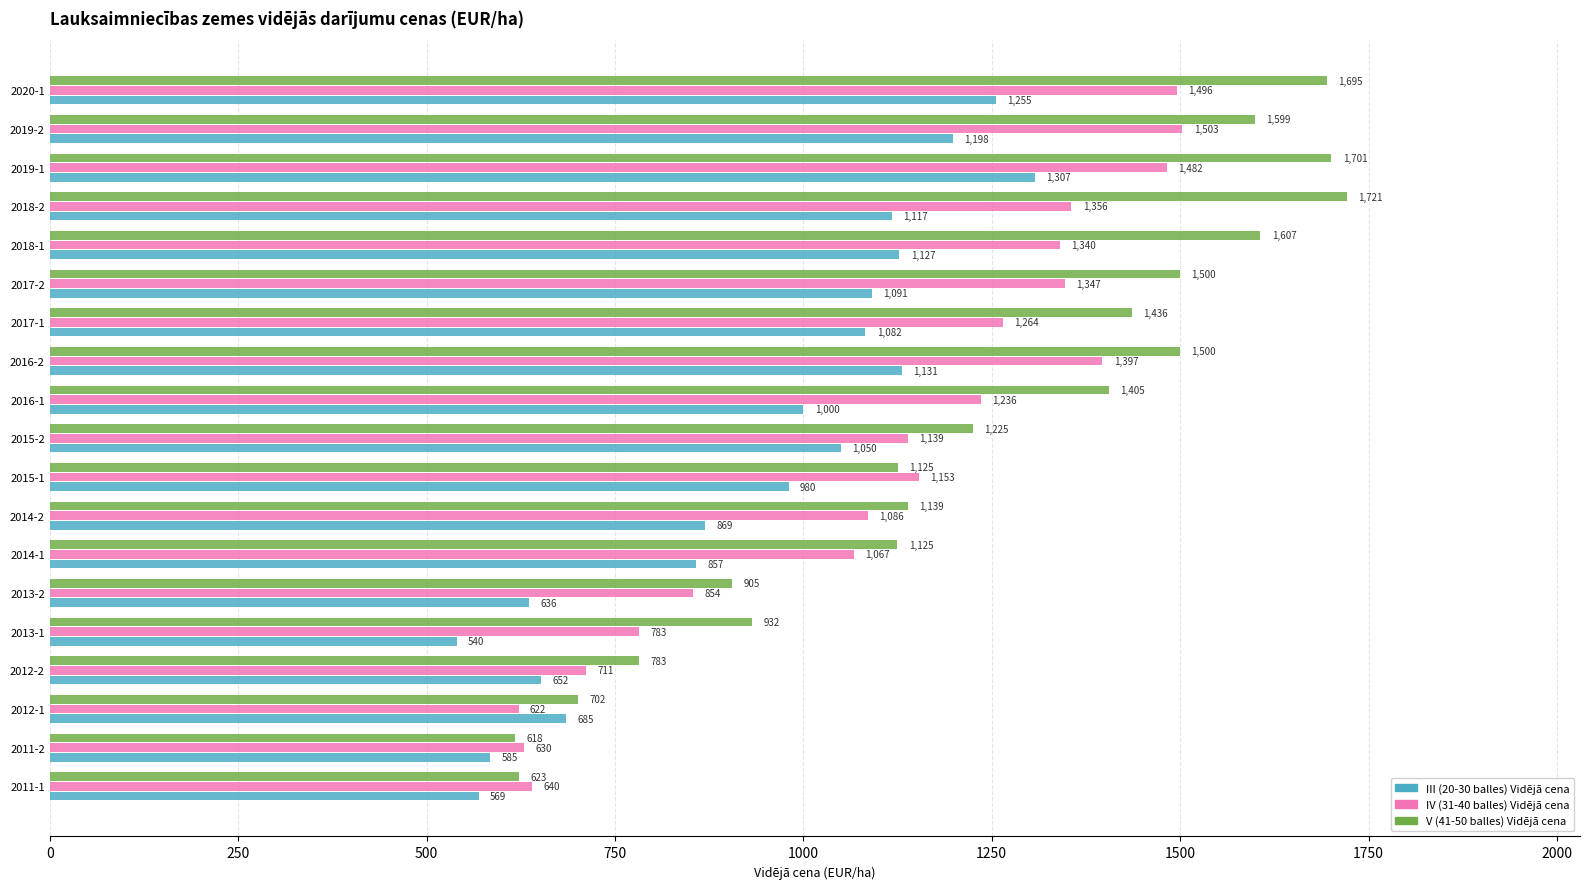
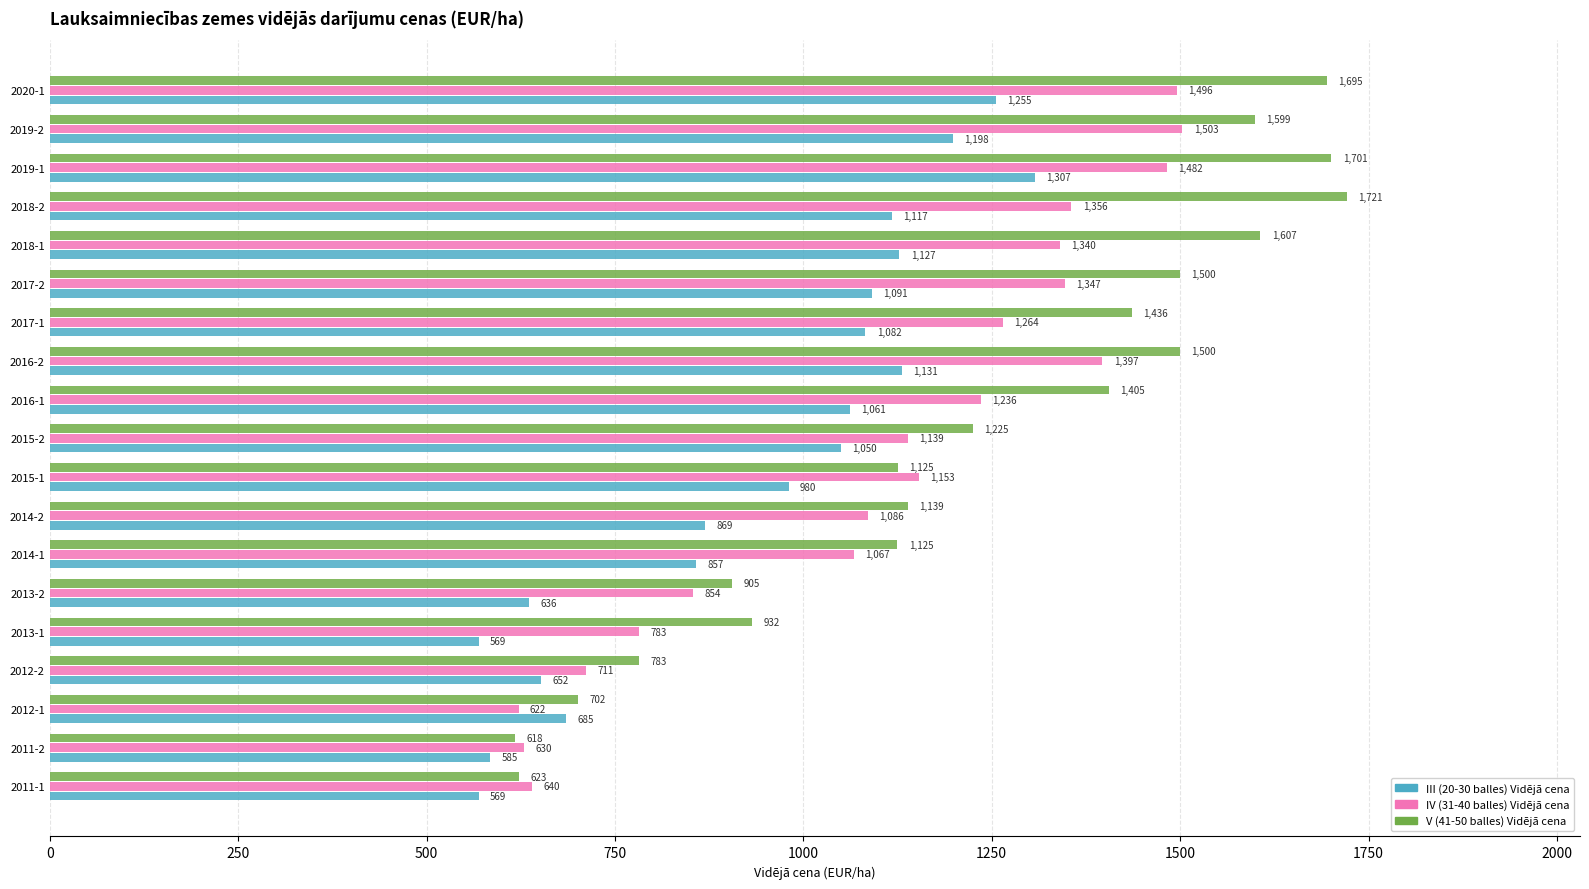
III (20-30 balles) Vidējā cena, 2016-1: 1,000 -> 1,061
III (20-30 balles) Vidējā cena, 2013-1: 540 -> 569
